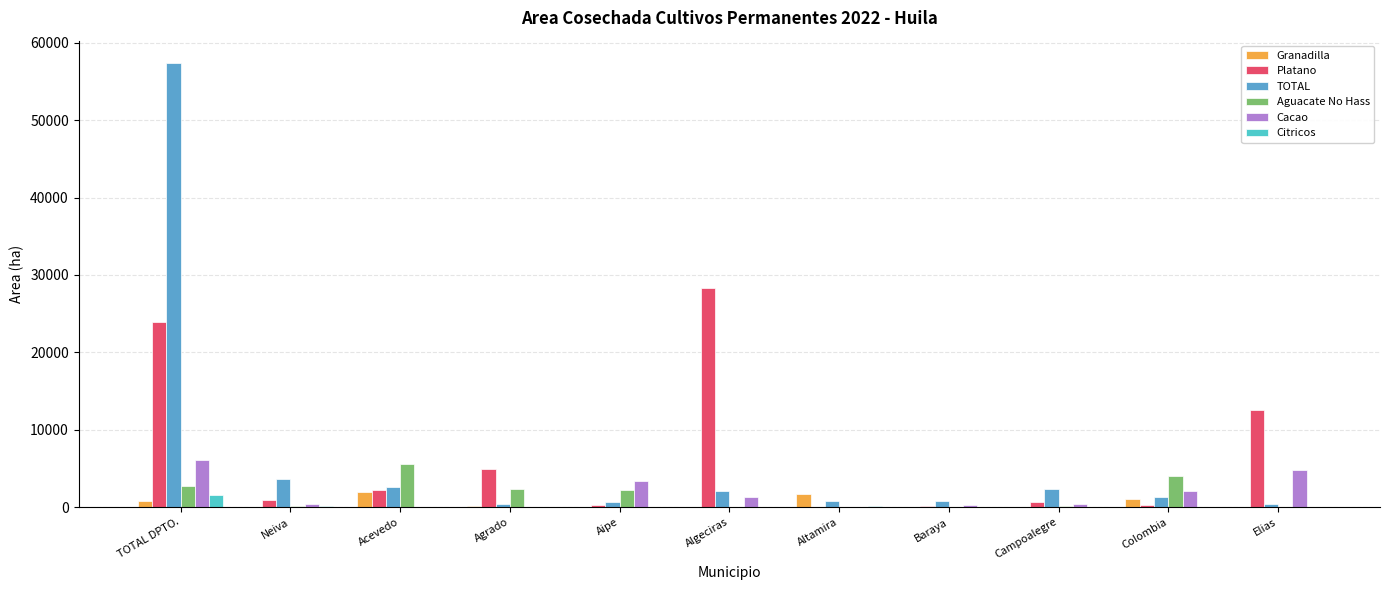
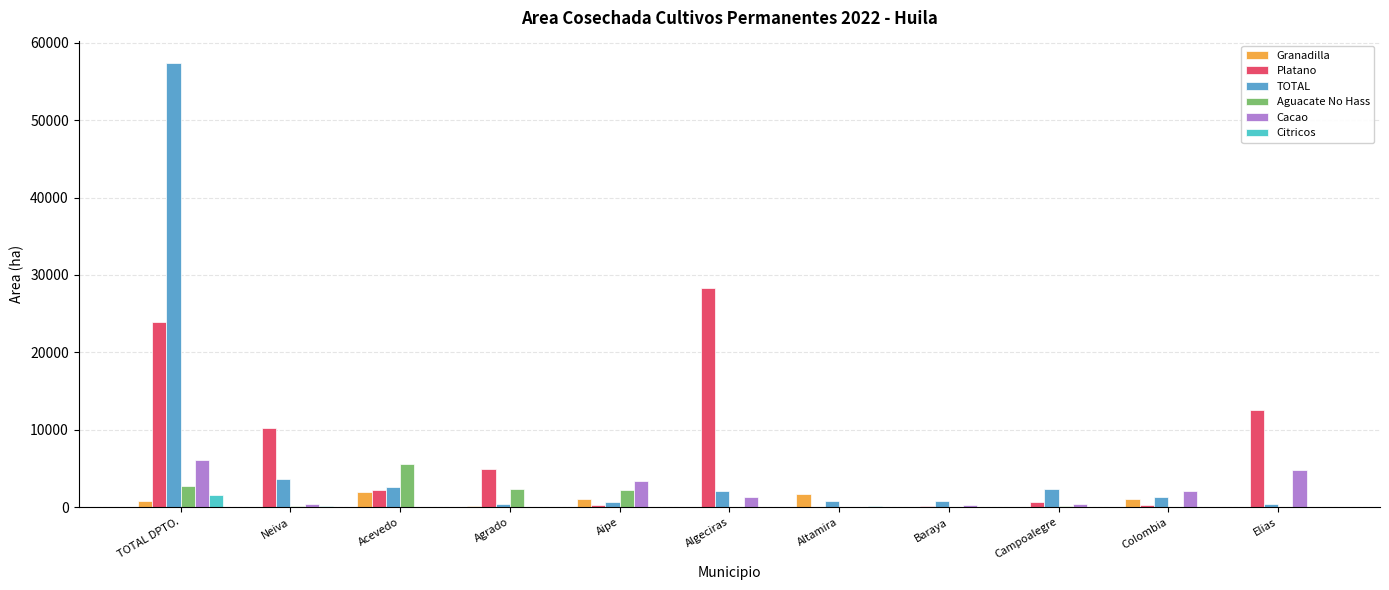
Platano, Neiva: 1000 -> 10000
Granadilla, Aipe: 0 -> 1000
Aguacate No Hass, Colombia: 4000 -> 0
